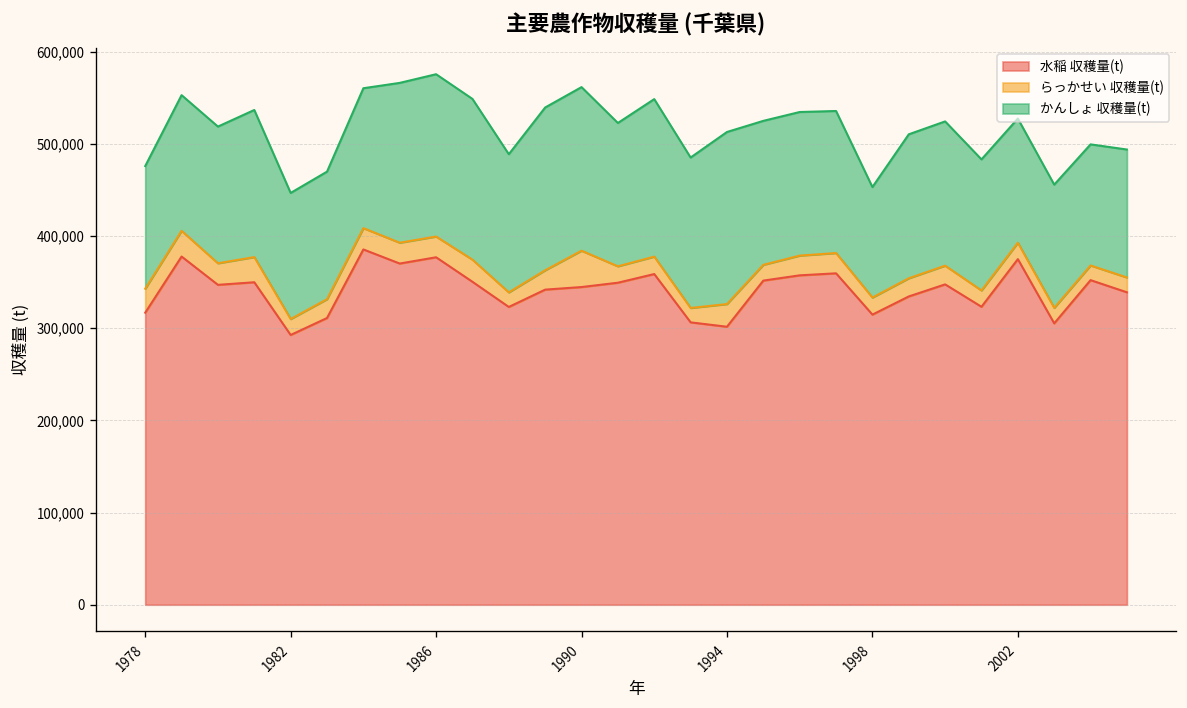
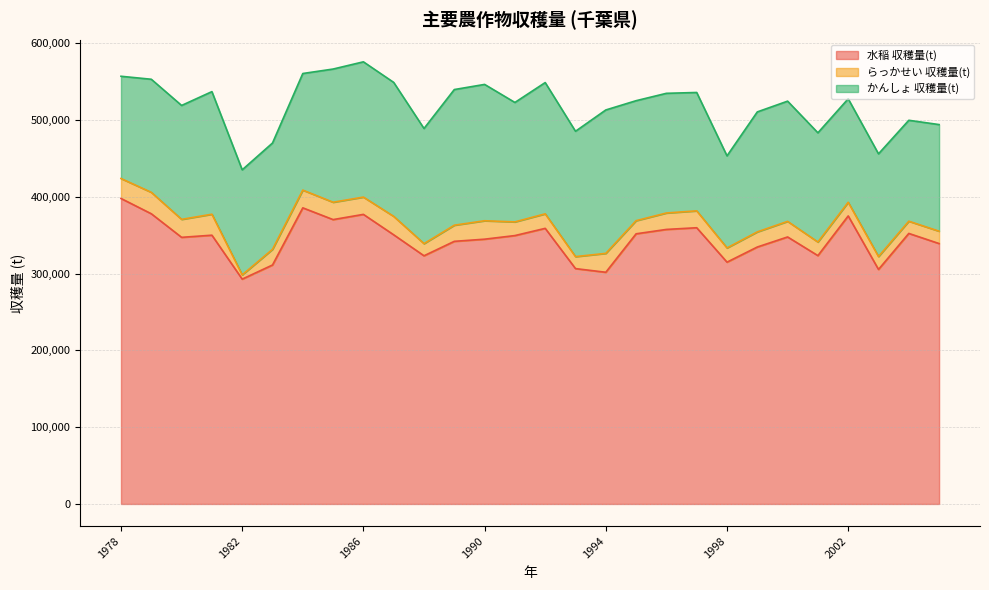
水稲 収穫量(t), 1978: 320,000 -> 400,000
らっかせい 収穫量(t), 1982: 20,000 -> 10,000
らっかせい 収穫量(t), 1990: 40,000 -> 20,000
